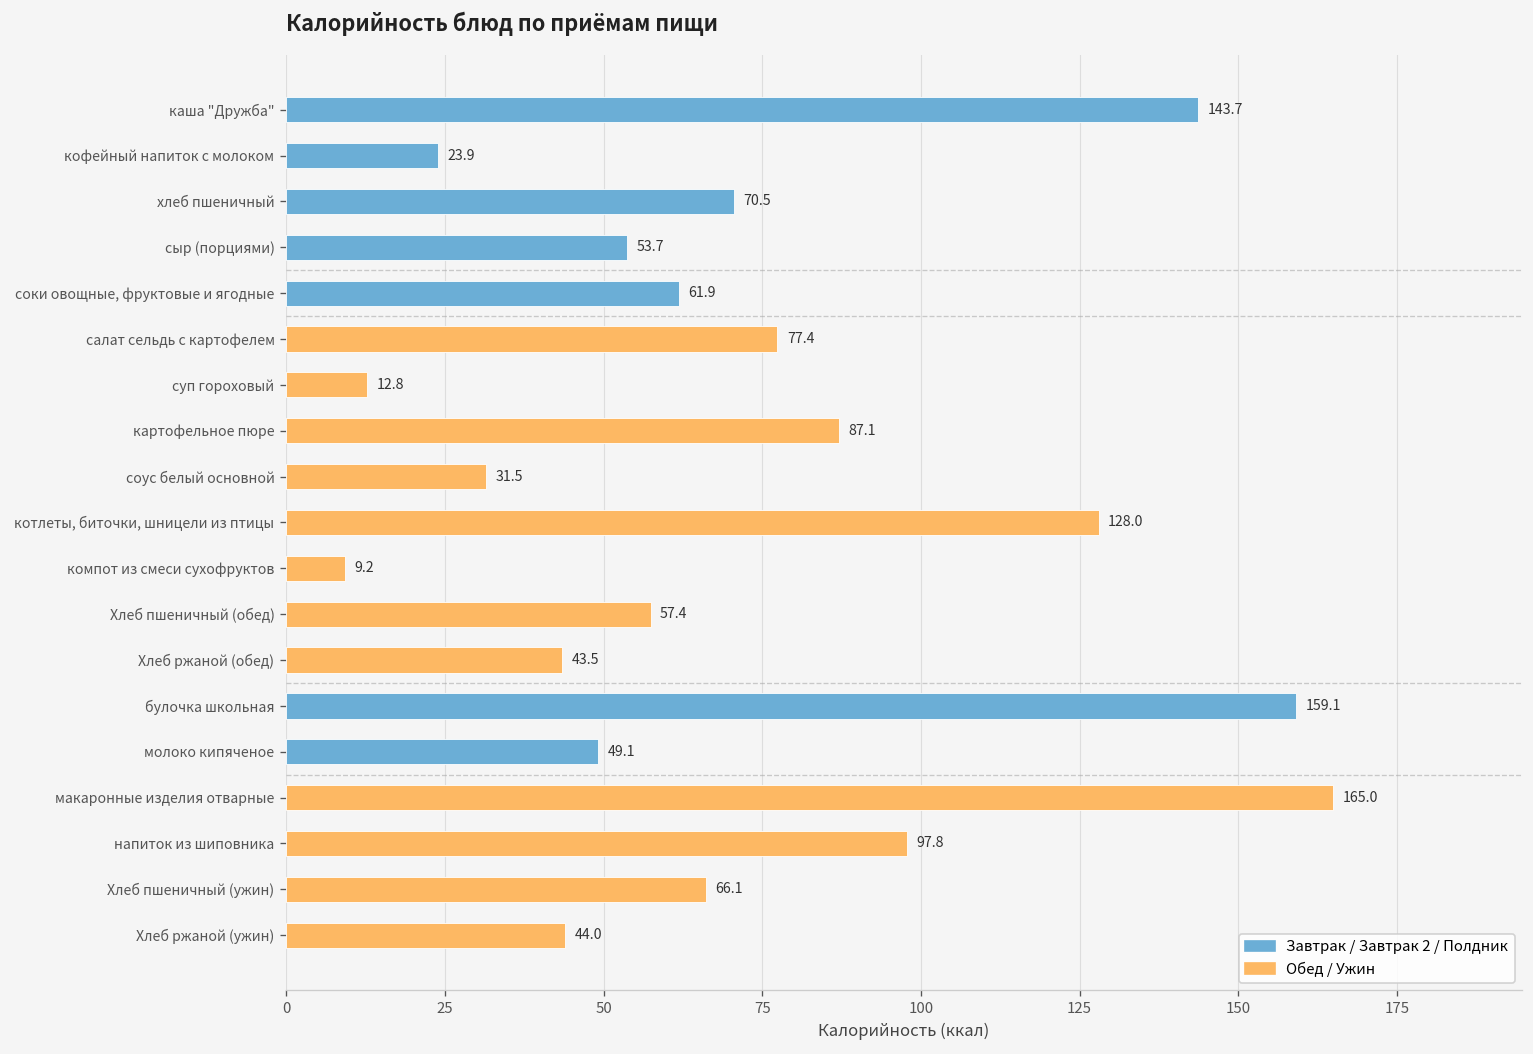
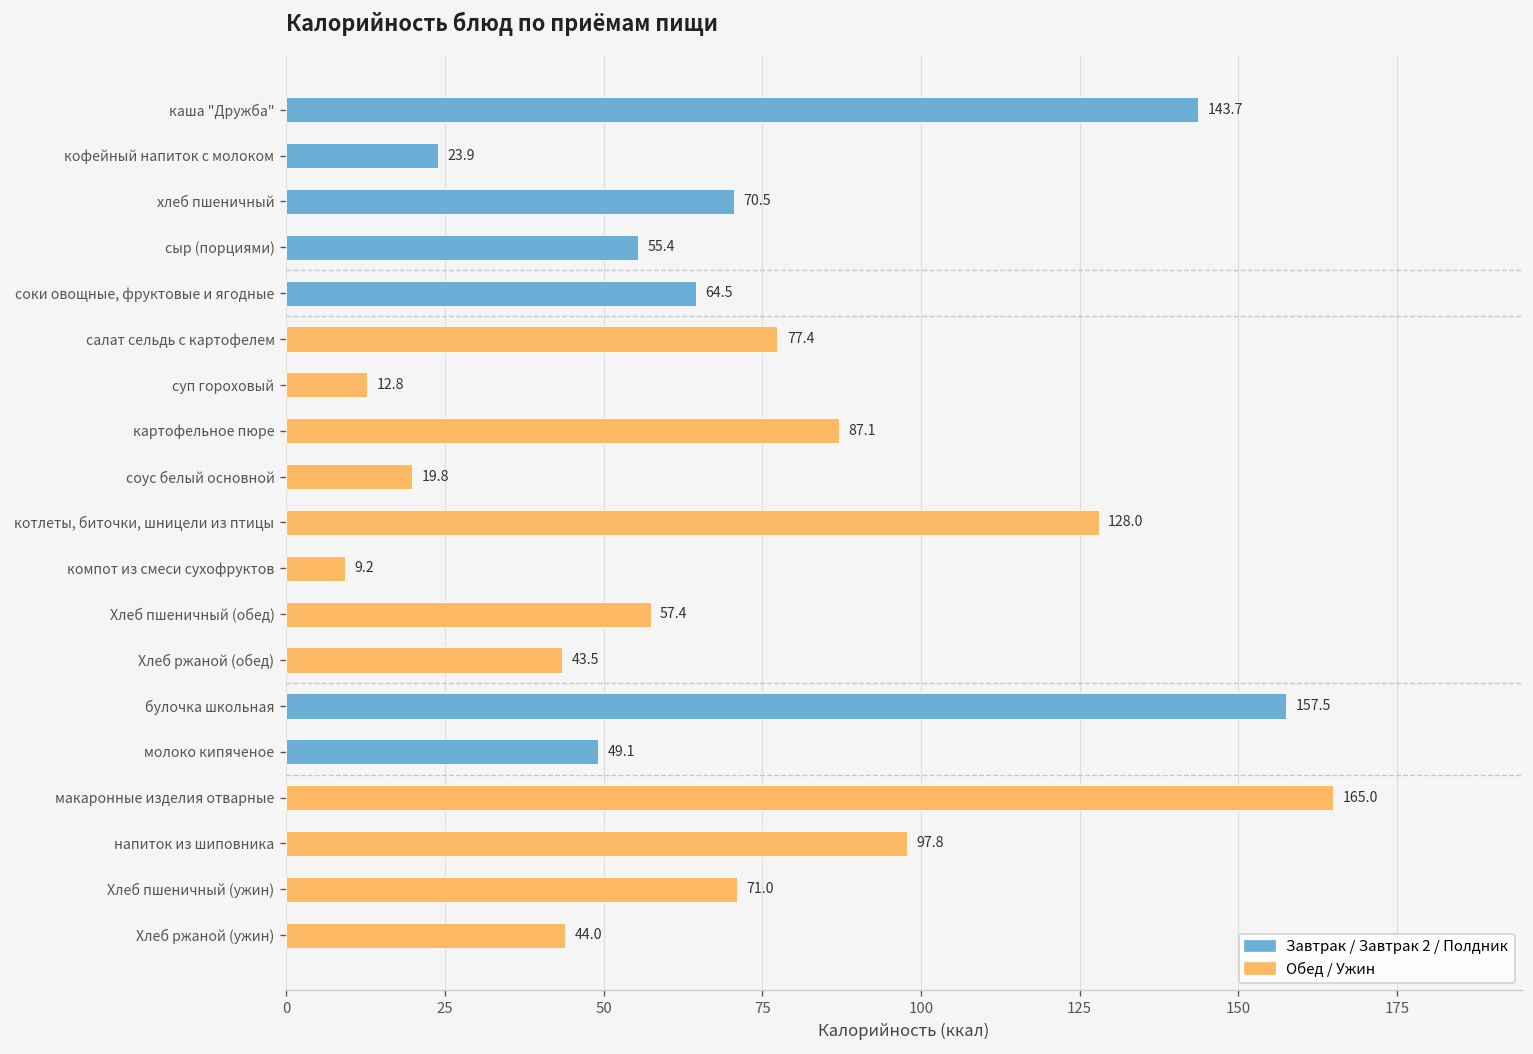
сыр (порциями): 53.7 -> 55.4
соки овощные, фруктовые и ягодные: 61.9 -> 64.5
соус белый основной: 31.5 -> 19.8
булочка школьная: 159.1 -> 157.5
Хлеб пшеничный (ужин): 66.1 -> 71.0
